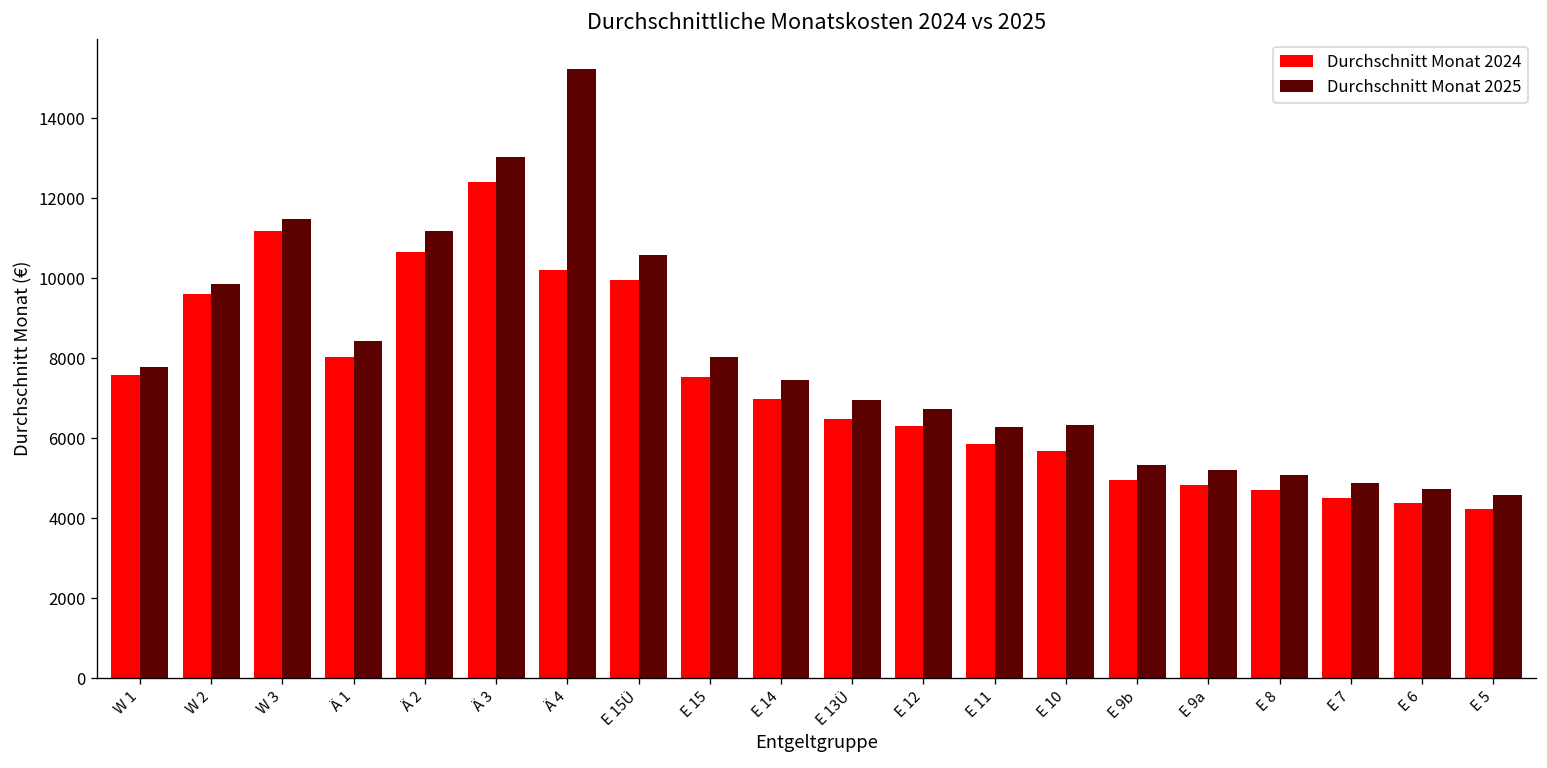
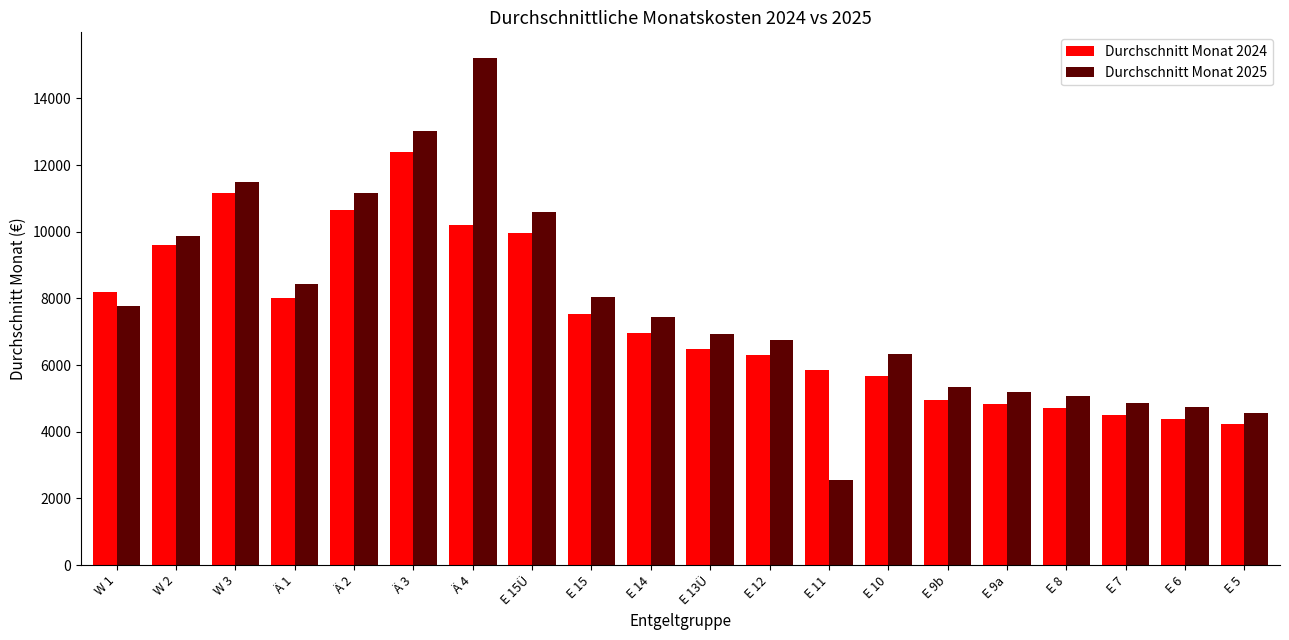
Durchschnitt Monat 2024, W 1: 7600 -> 8200
Durchschnitt Monat 2025, E 11: 6300 -> 2600
